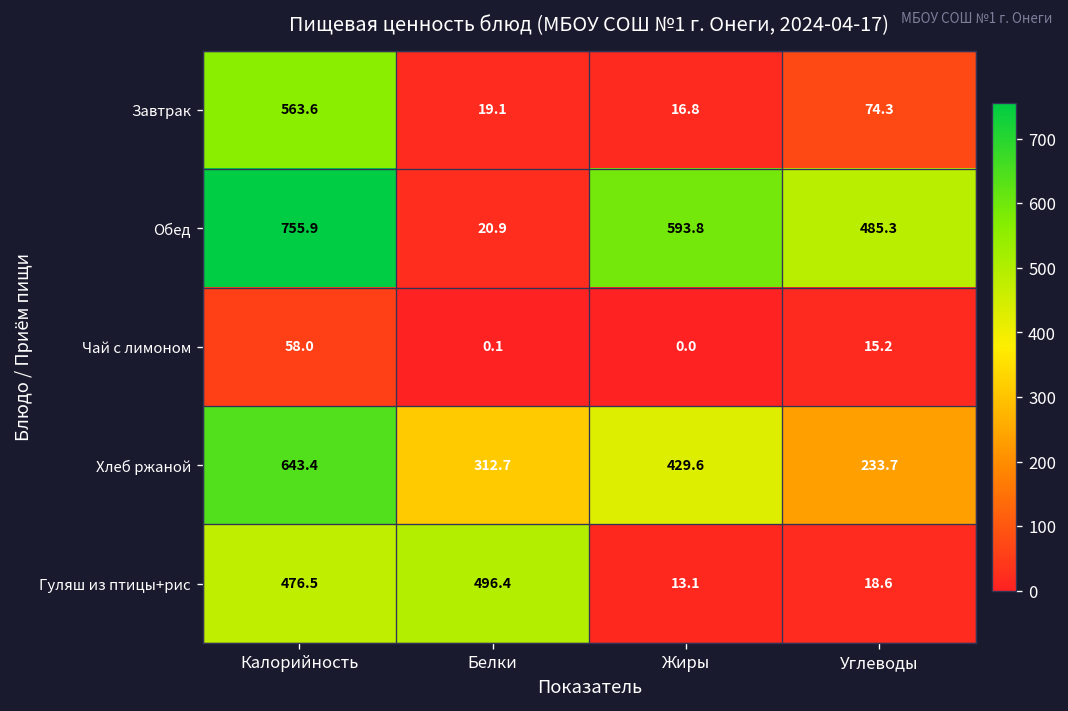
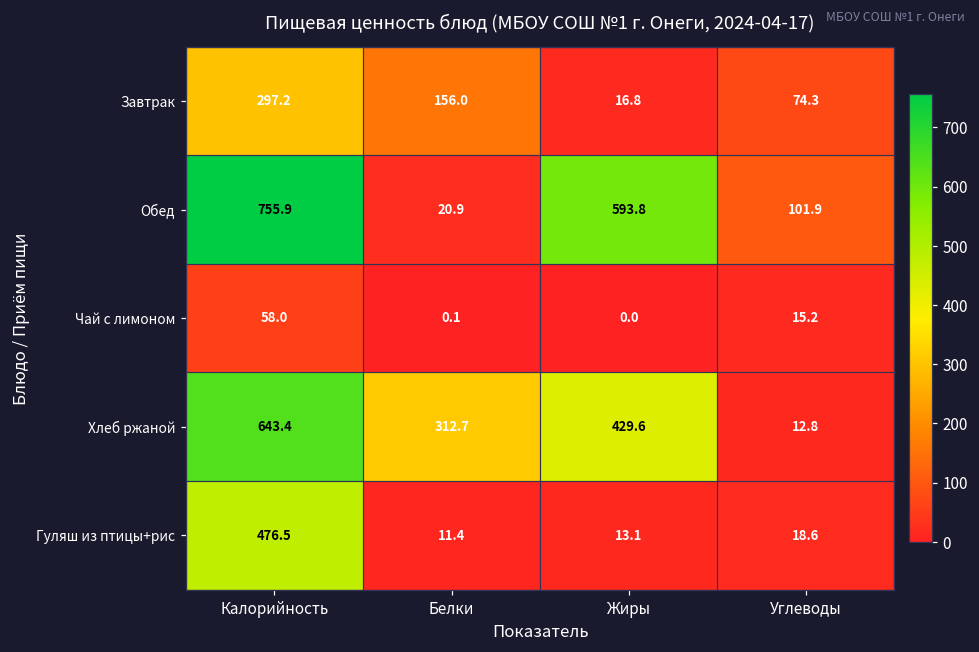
Завтрак, Калорийность: 563.6 -> 297.2
Завтрак, Белки: 19.1 -> 156.0
Обед, Углеводы: 485.3 -> 101.9
Хлеб ржаной, Углеводы: 233.7 -> 12.8
Гуляш из птицы+рис, Белки: 496.4 -> 11.4
